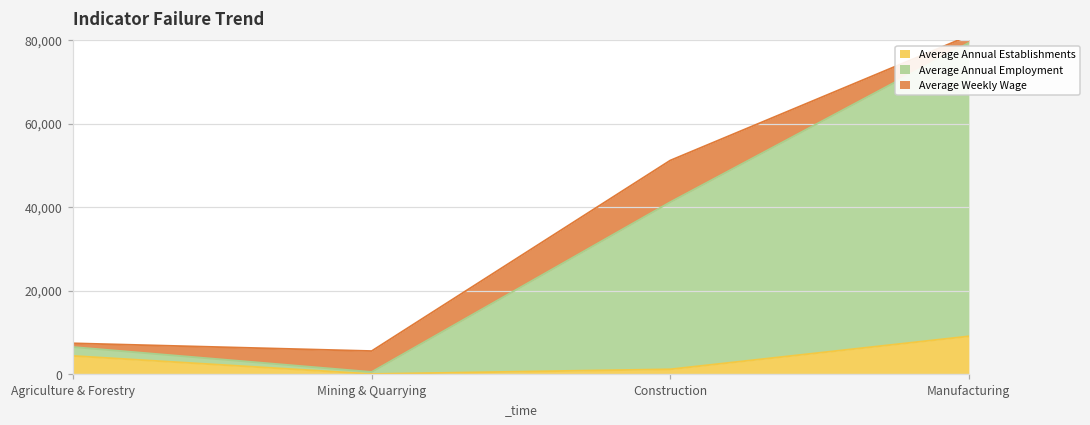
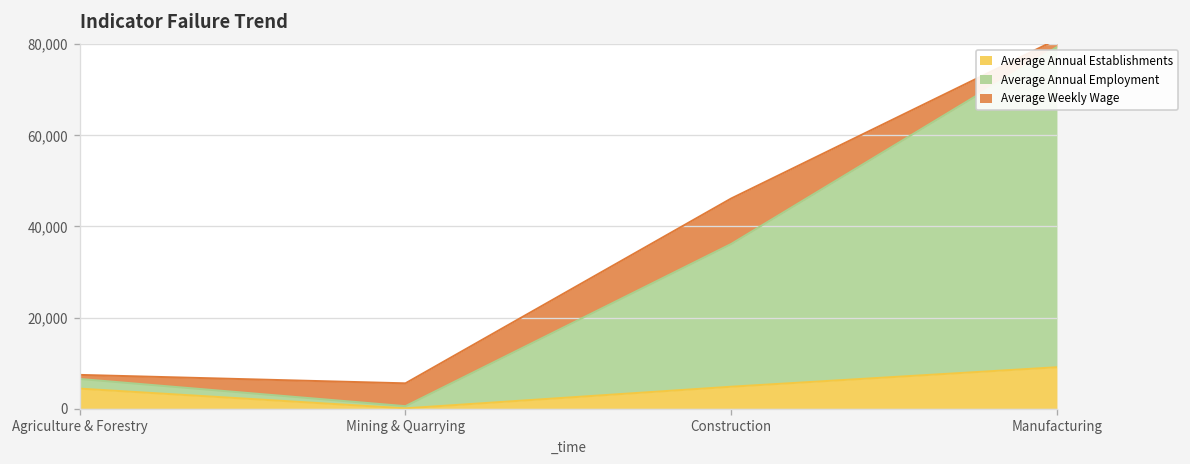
Average Annual Establishments, Construction: 1,000 -> 5,000
Average Annual Employment, Construction: 40,000 -> 31,000
